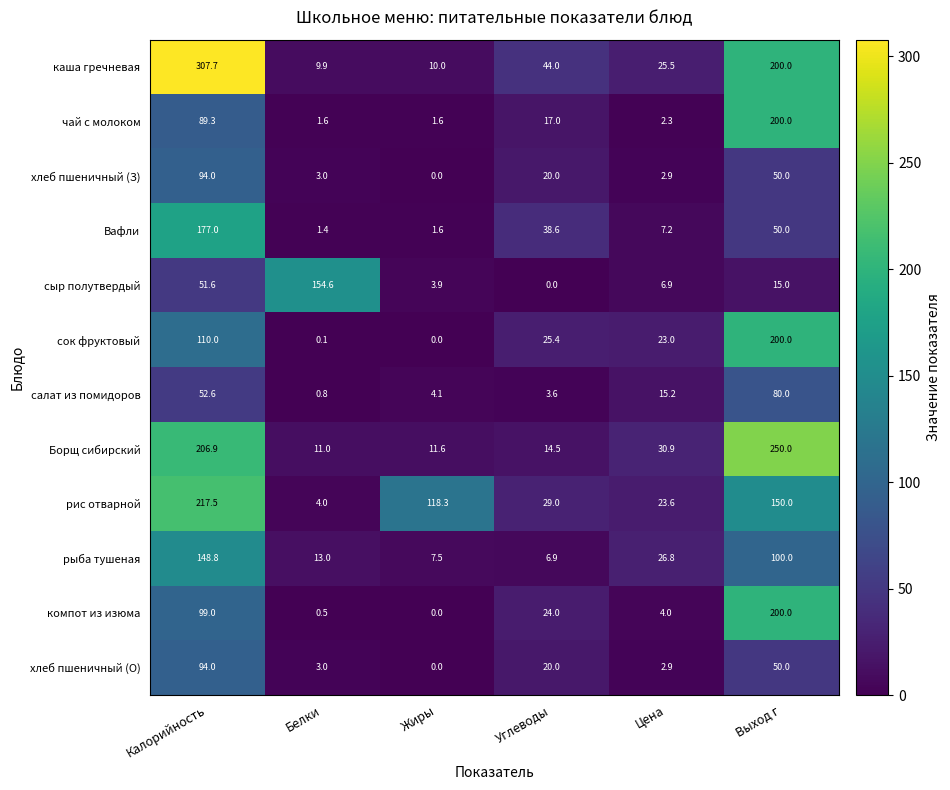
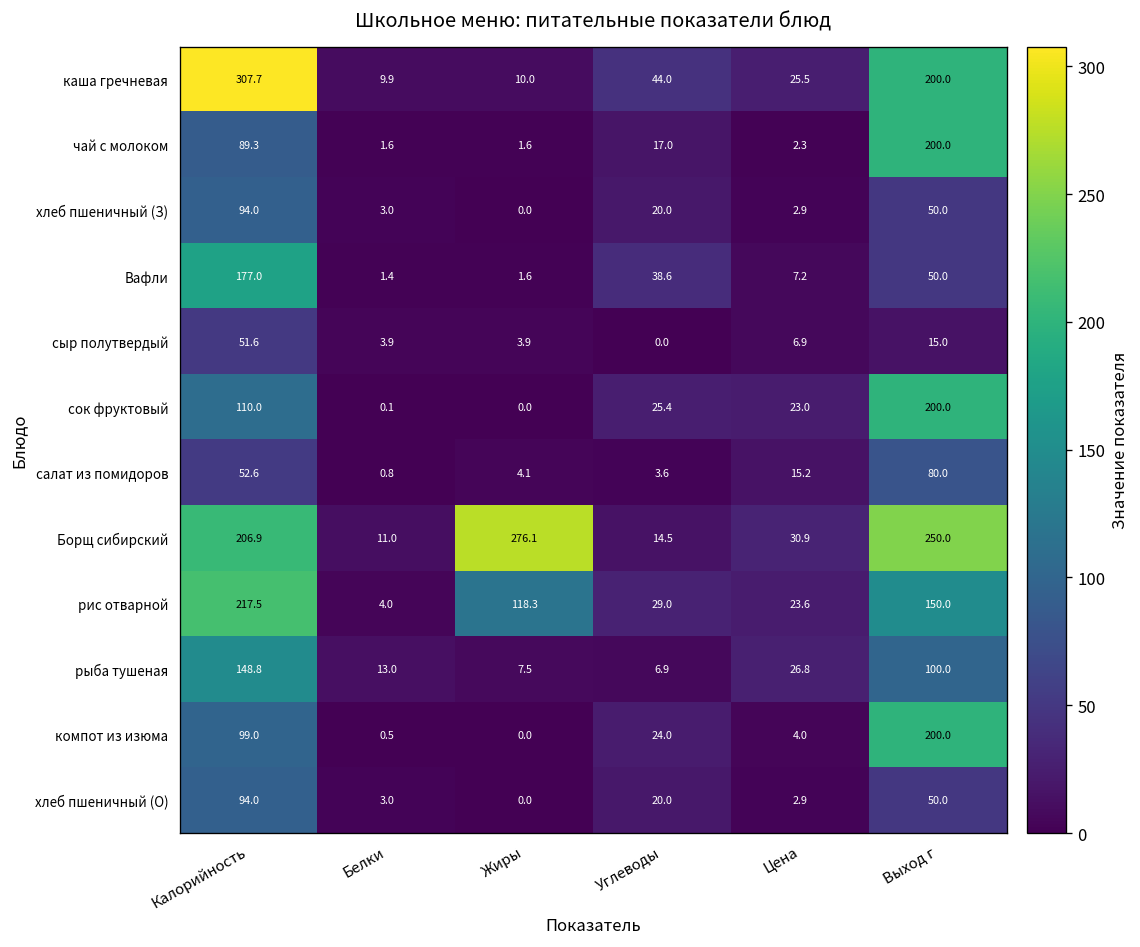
сыр полутвердый, Белки: 154.6 -> 3.9
Борщ сибирский, Жиры: 11.6 -> 276.1
